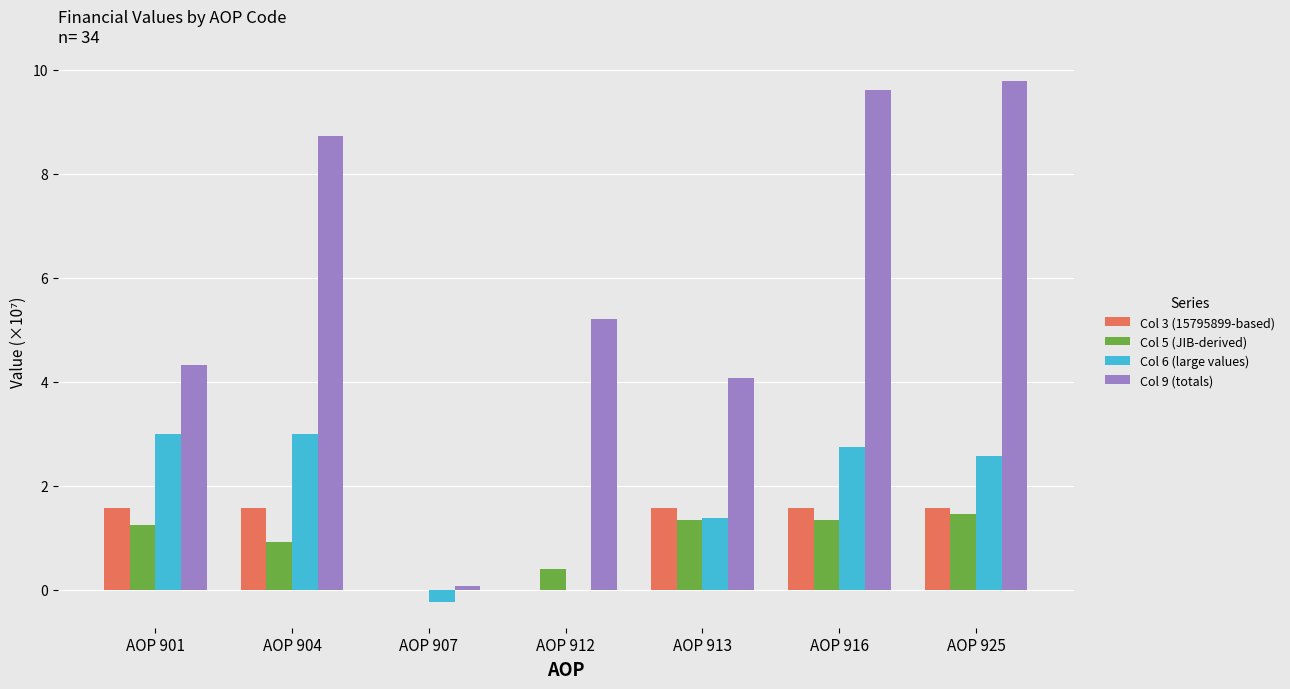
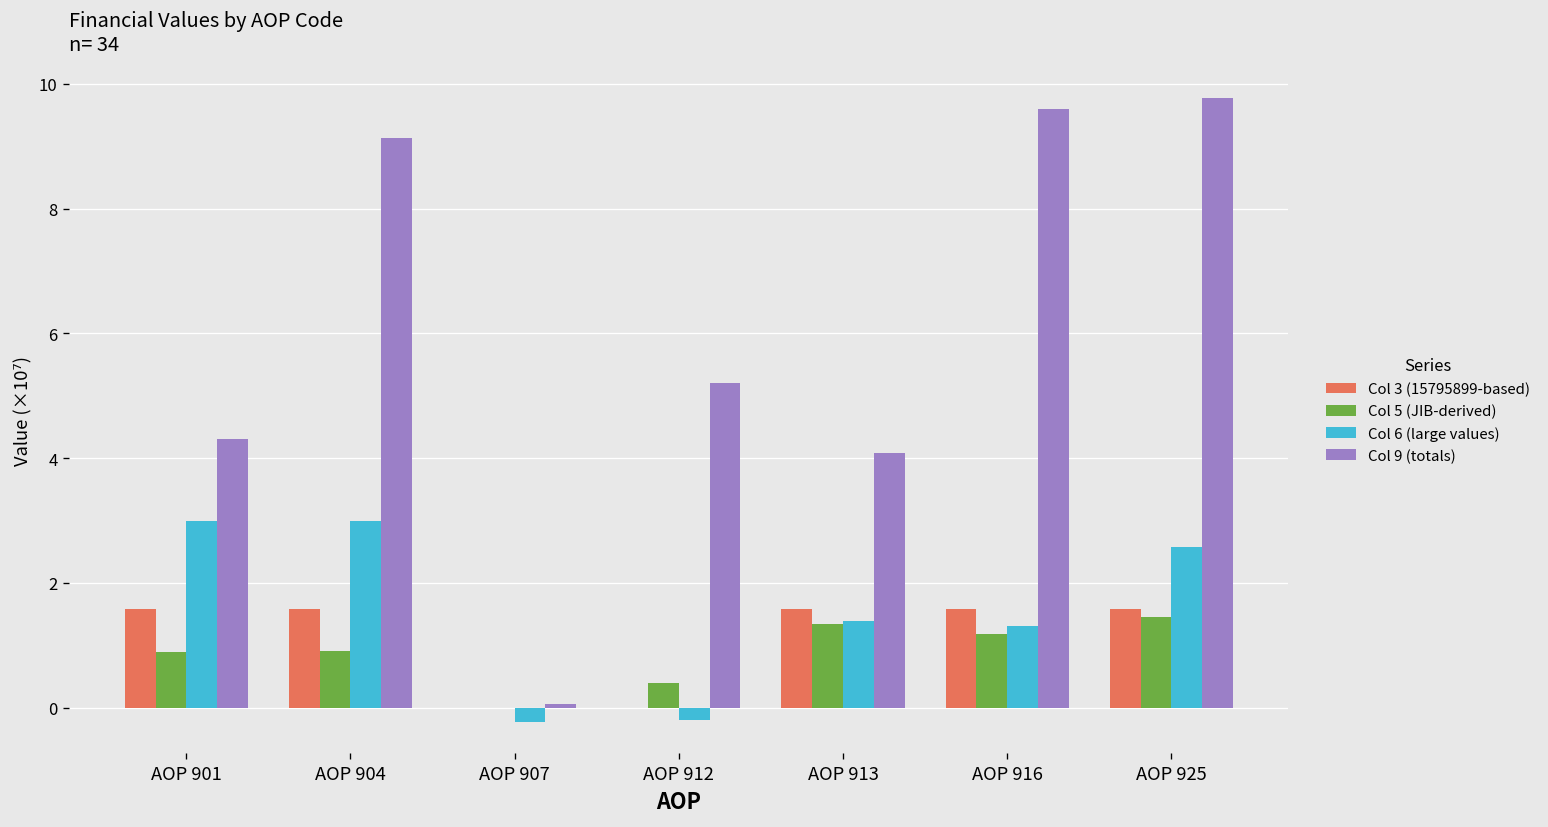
Col 5 (JIB-derived), AOP 901: 1.2 -> 0.9
Col 9 (totals), AOP 904: 8.7 -> 9.1
Col 6 (large values), AOP 912: 0.0 -> -0.2
Col 5 (JIB-derived), AOP 916: 1.3 -> 1.2
Col 6 (large values), AOP 916: 2.8 -> 1.3
